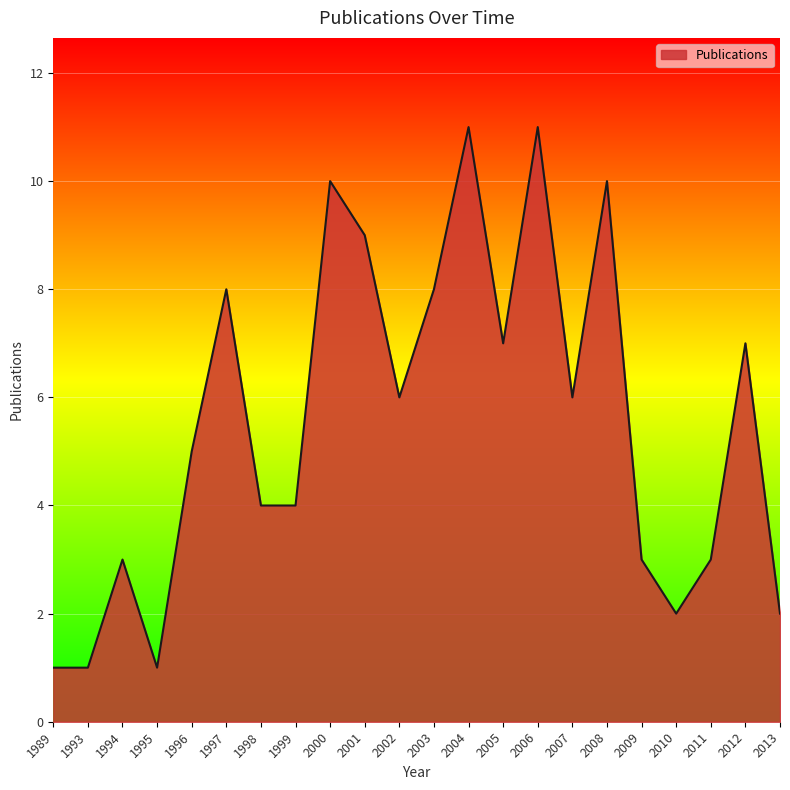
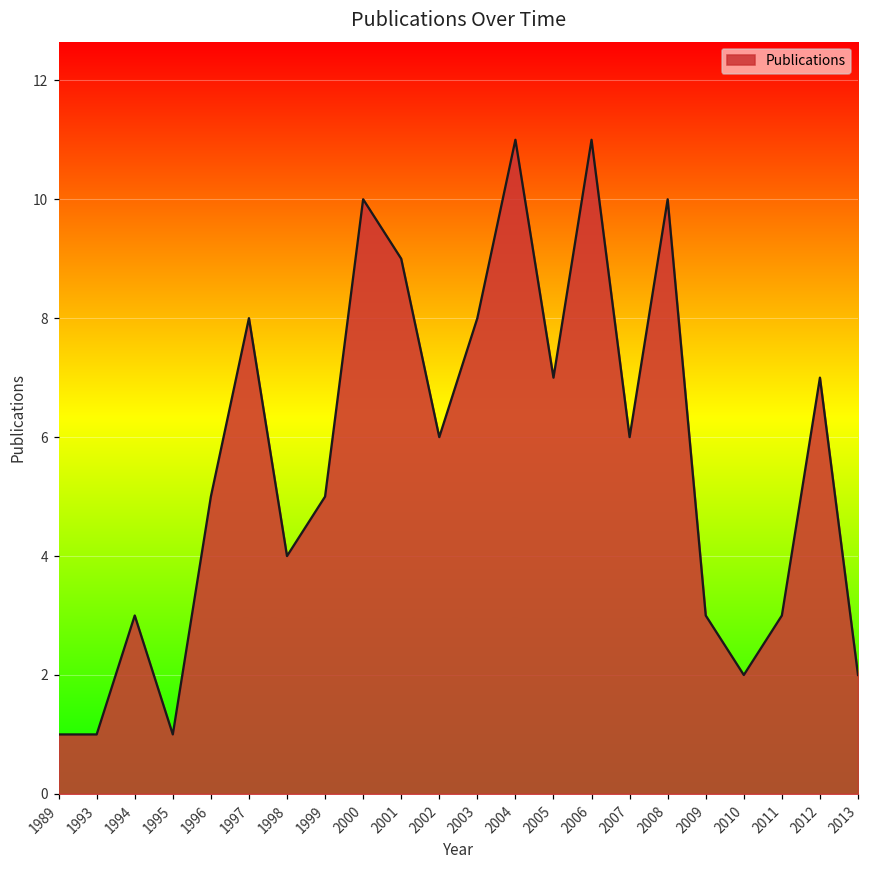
1999: 4 -> 5
